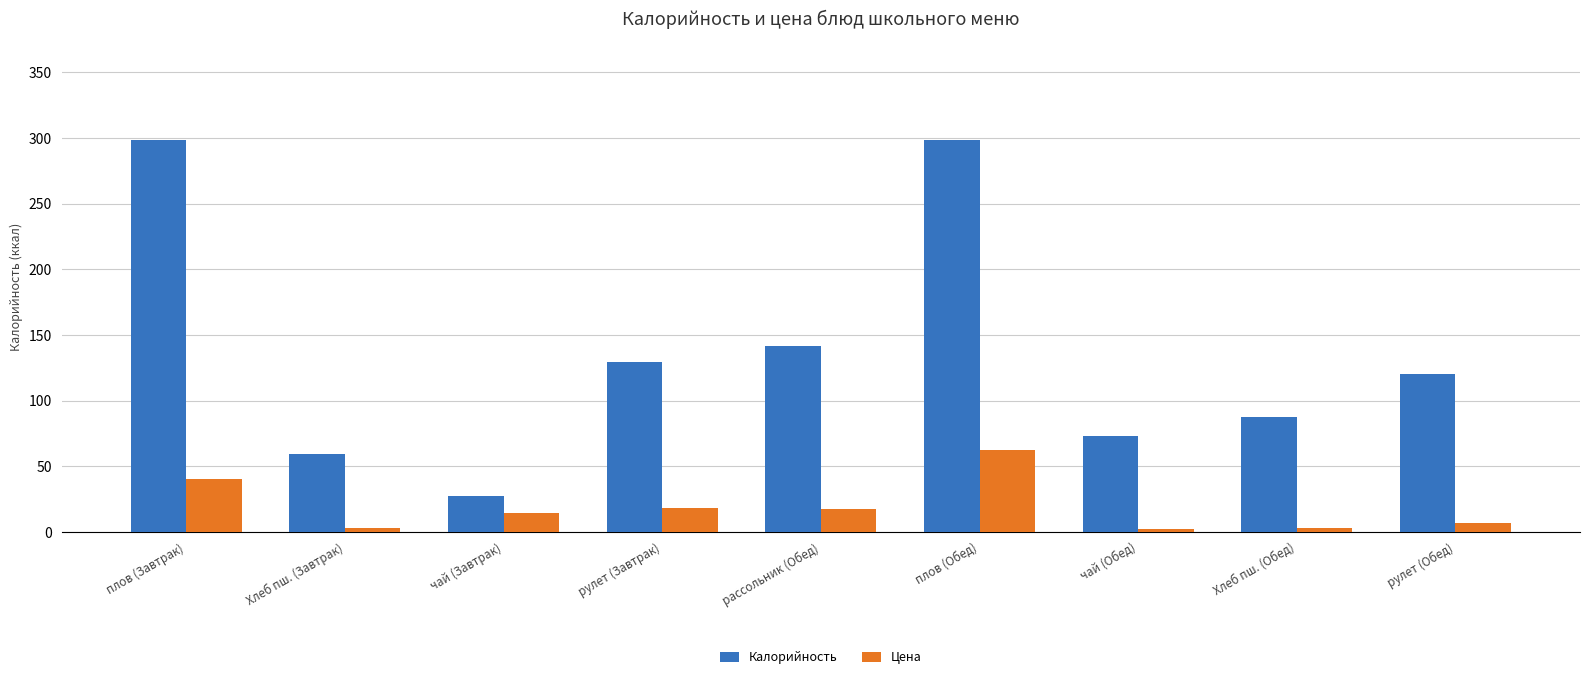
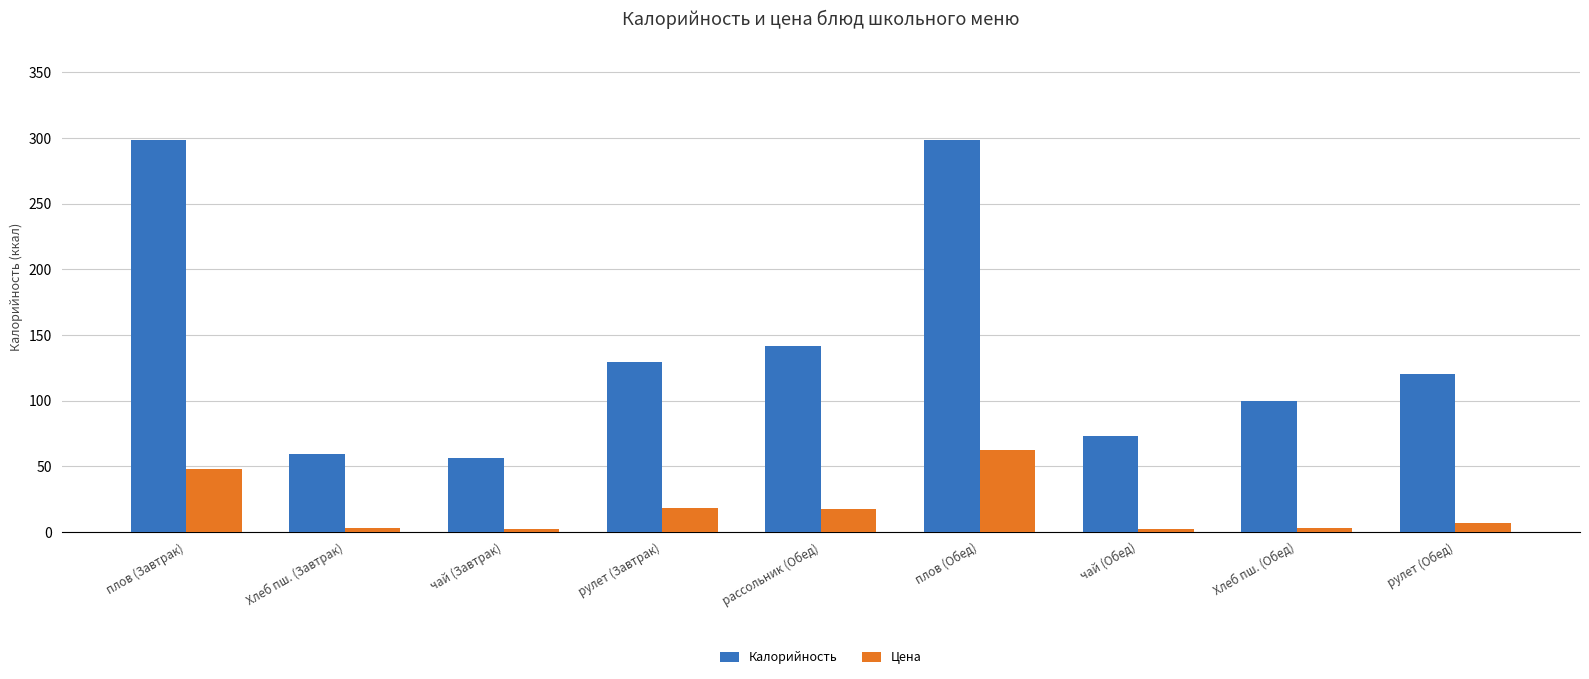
Цена, плов (Завтрак): 40 -> 48
Калорийность, чай (Завтрак): 27 -> 56
Цена, чай (Завтрак): 15 -> 2
Калорийность, Хлеб пш. (Обед): 87 -> 100
